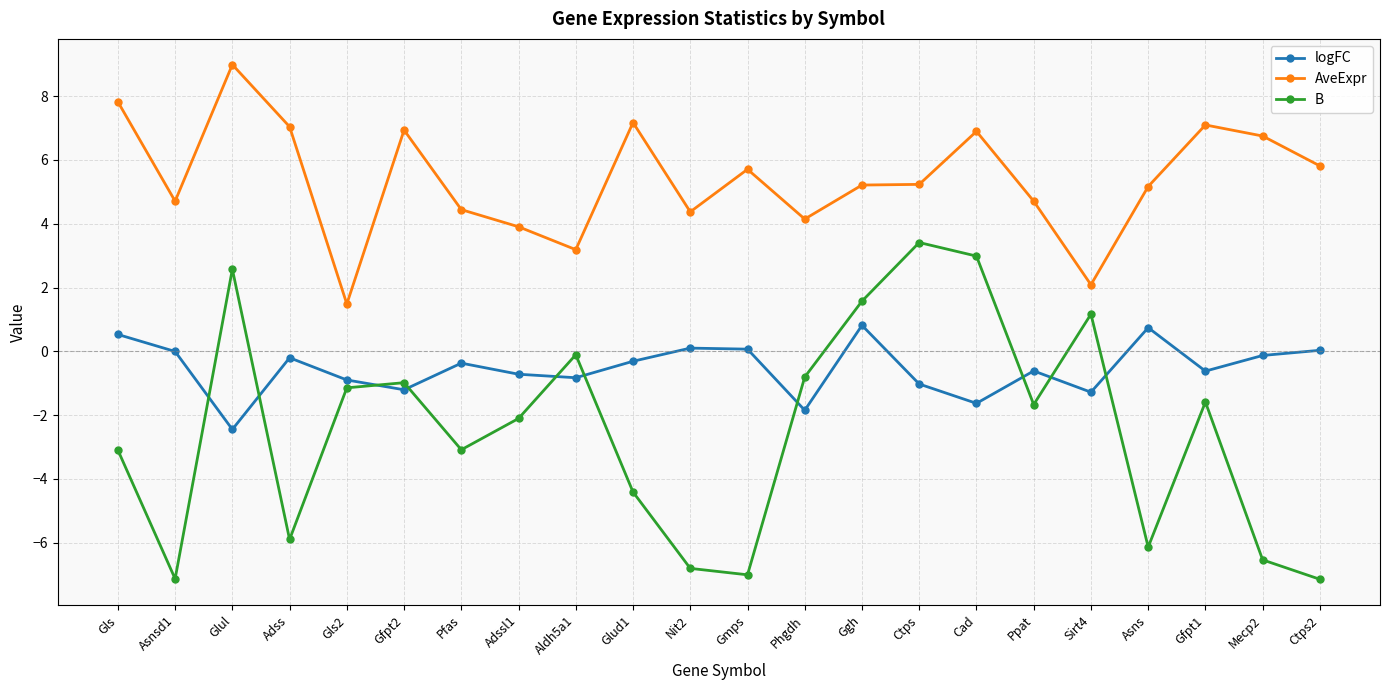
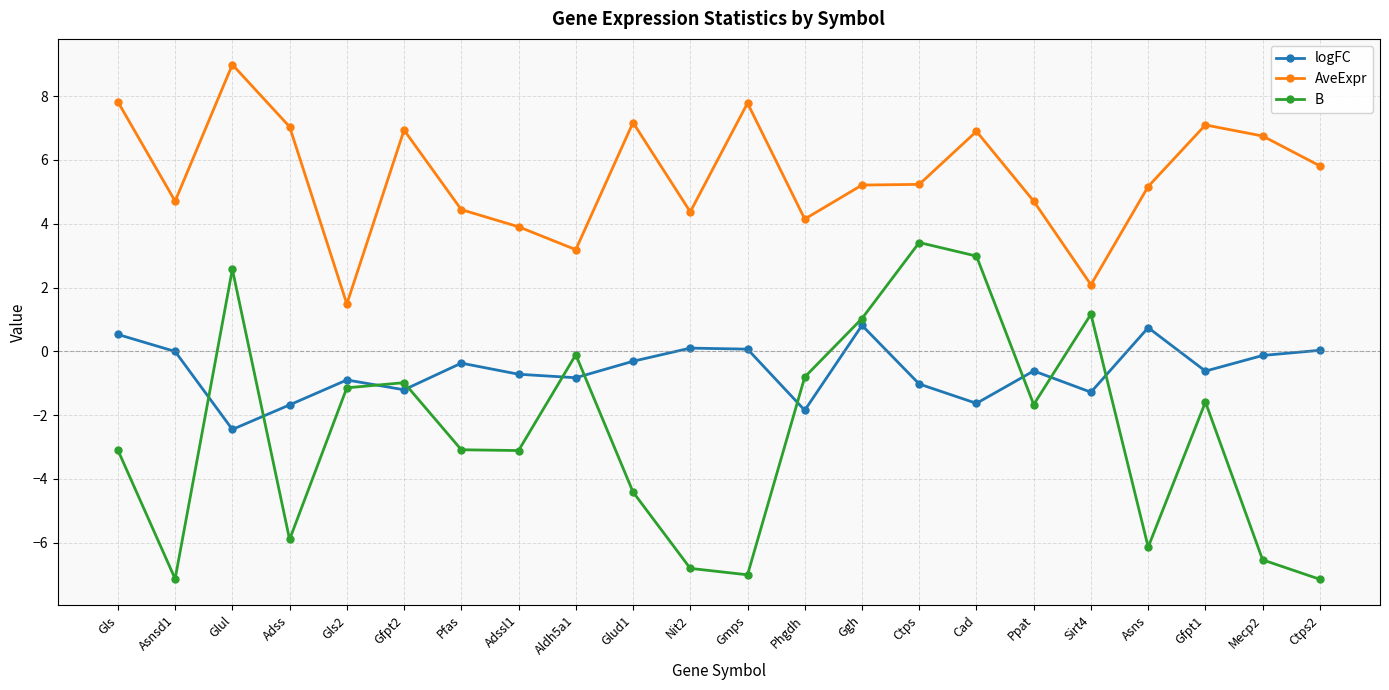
logFC, Adss: -0.2 -> -1.7
B, Adssl1: -2.1 -> -3.1
AveExpr, Gmps: 5.7 -> 7.8
B, Ggh: 1.6 -> 1.0
